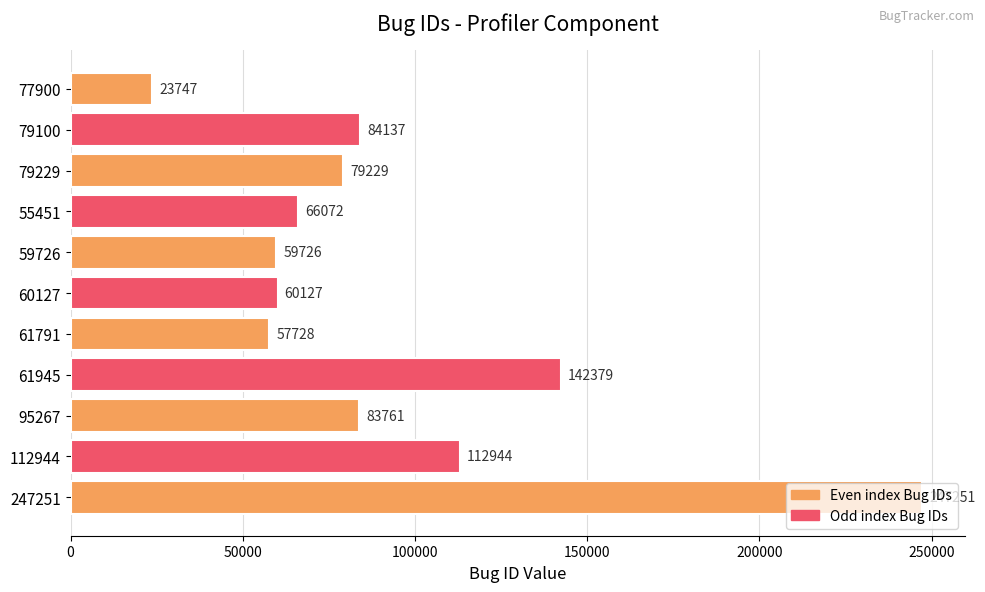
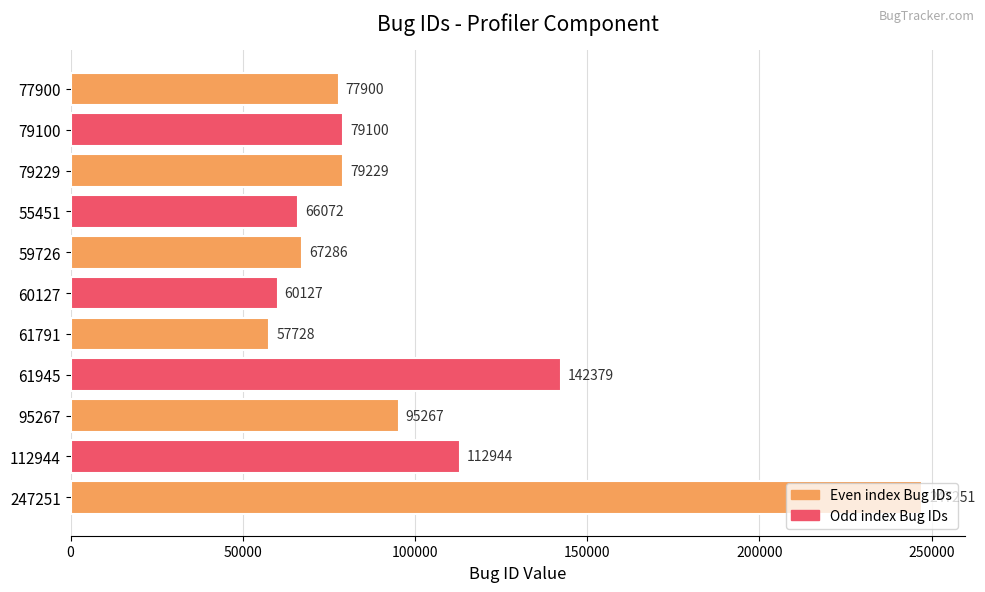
77900: 23747 -> 77900
79100: 84137 -> 79100
59726: 59726 -> 67286
95267: 83761 -> 95267
